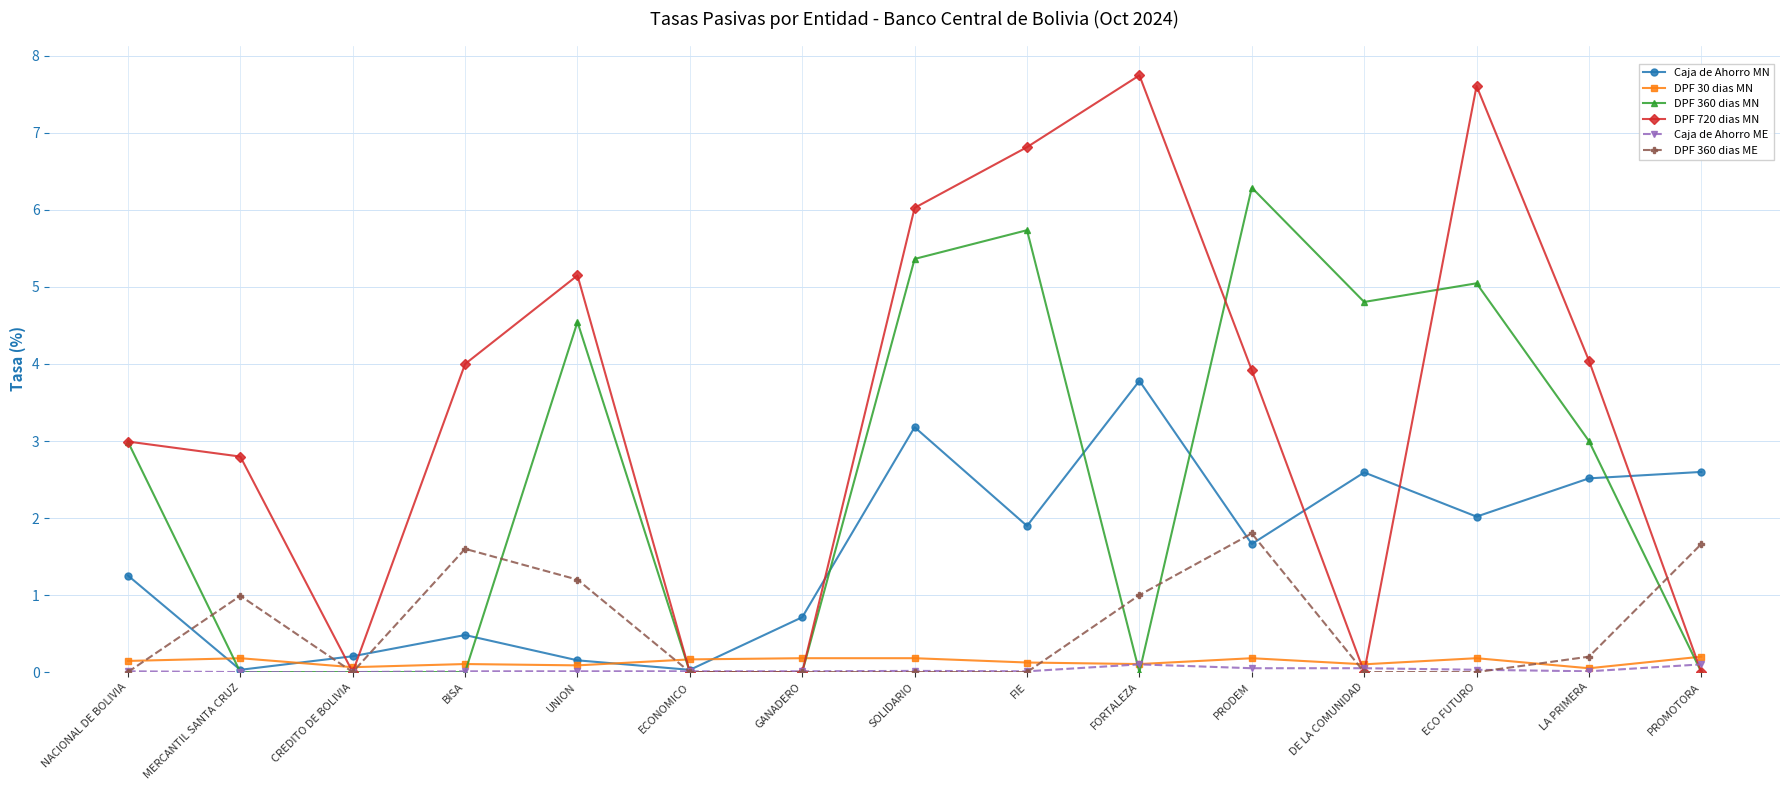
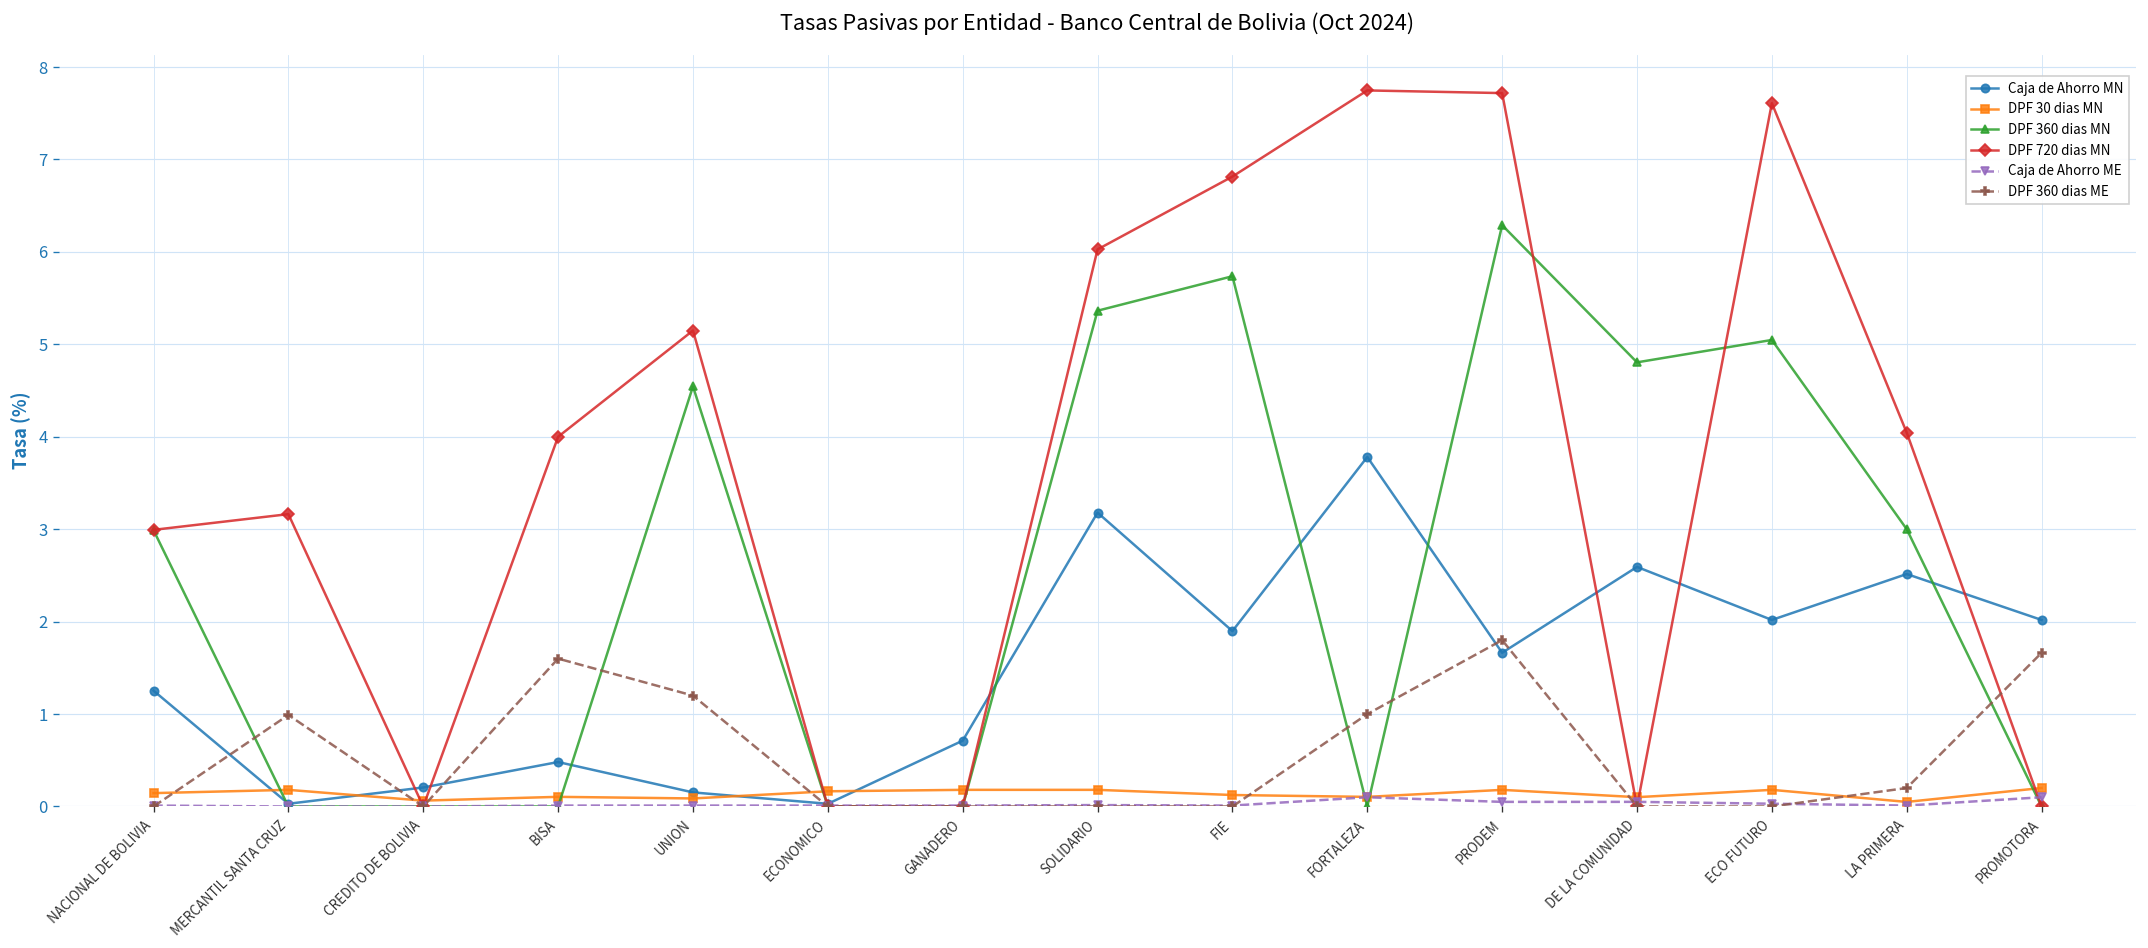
DPF 720 dias MN, MERCANTIL SANTA CRUZ: 2.8 -> 3.2
DPF 720 dias MN, PRODEM: 3.9 -> 7.7
Caja de Ahorro MN, PROMOTORA: 2.6 -> 2.0
